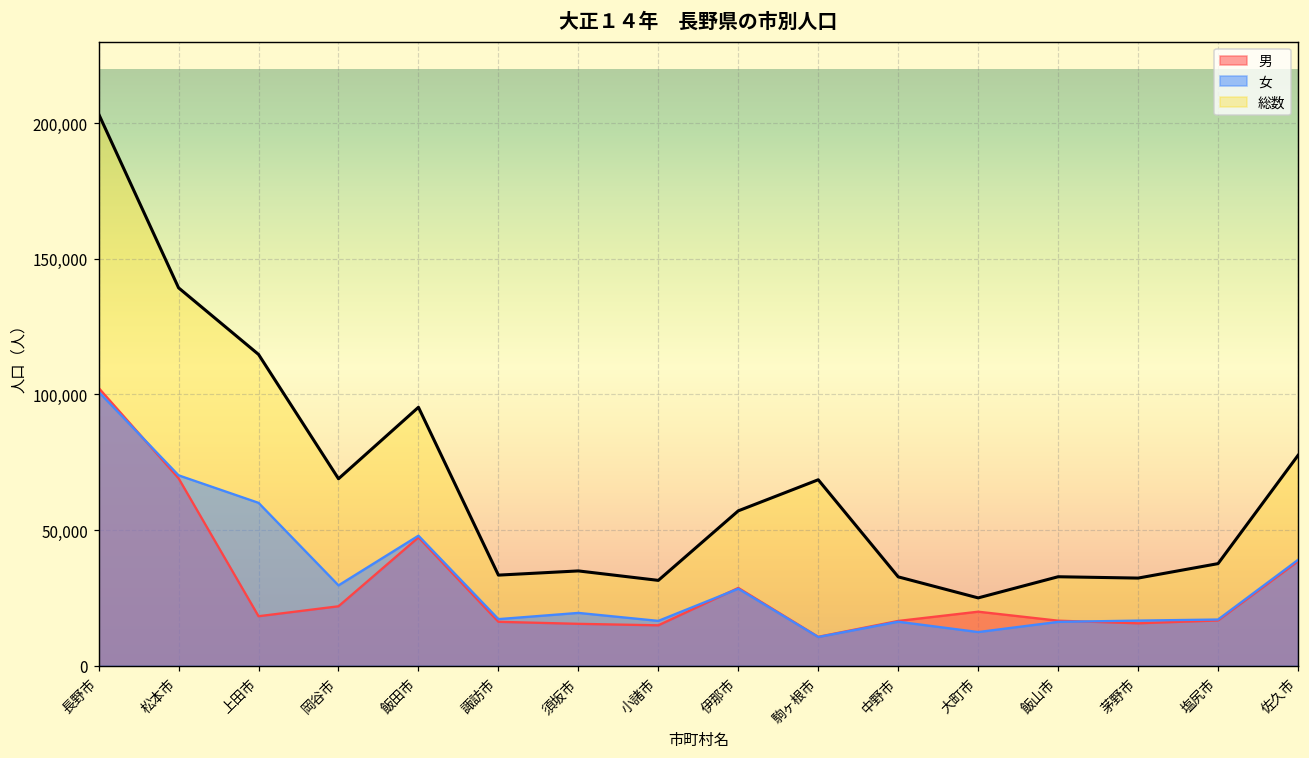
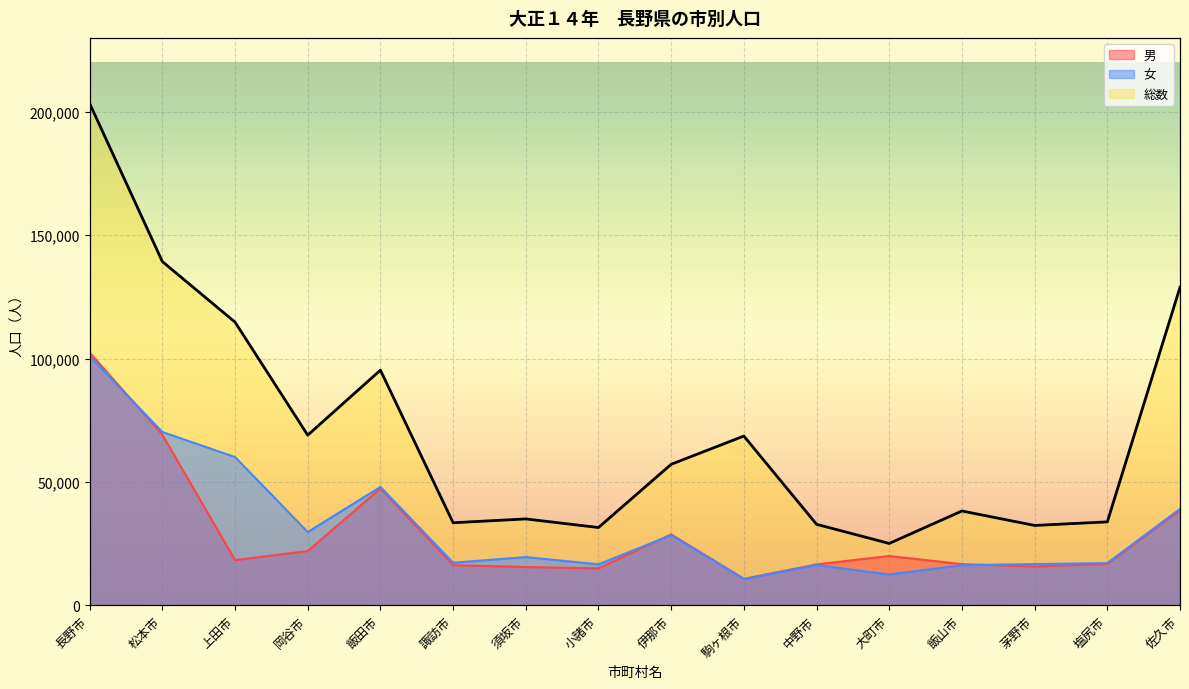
総数, 飯山市: 33,000 -> 38,000
総数, 塩尻市: 38,000 -> 34,000
総数, 佐久市: 78,000 -> 129,000
